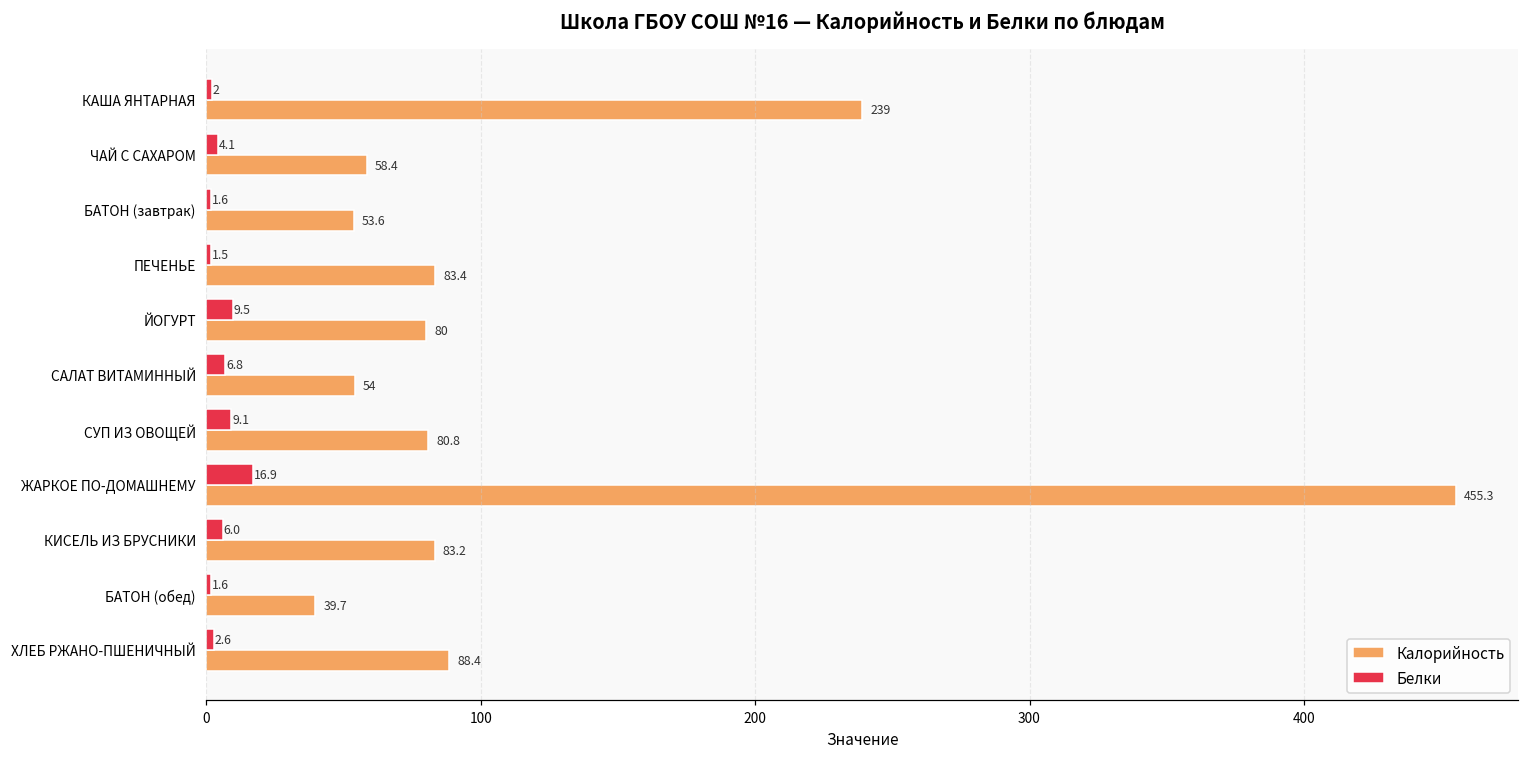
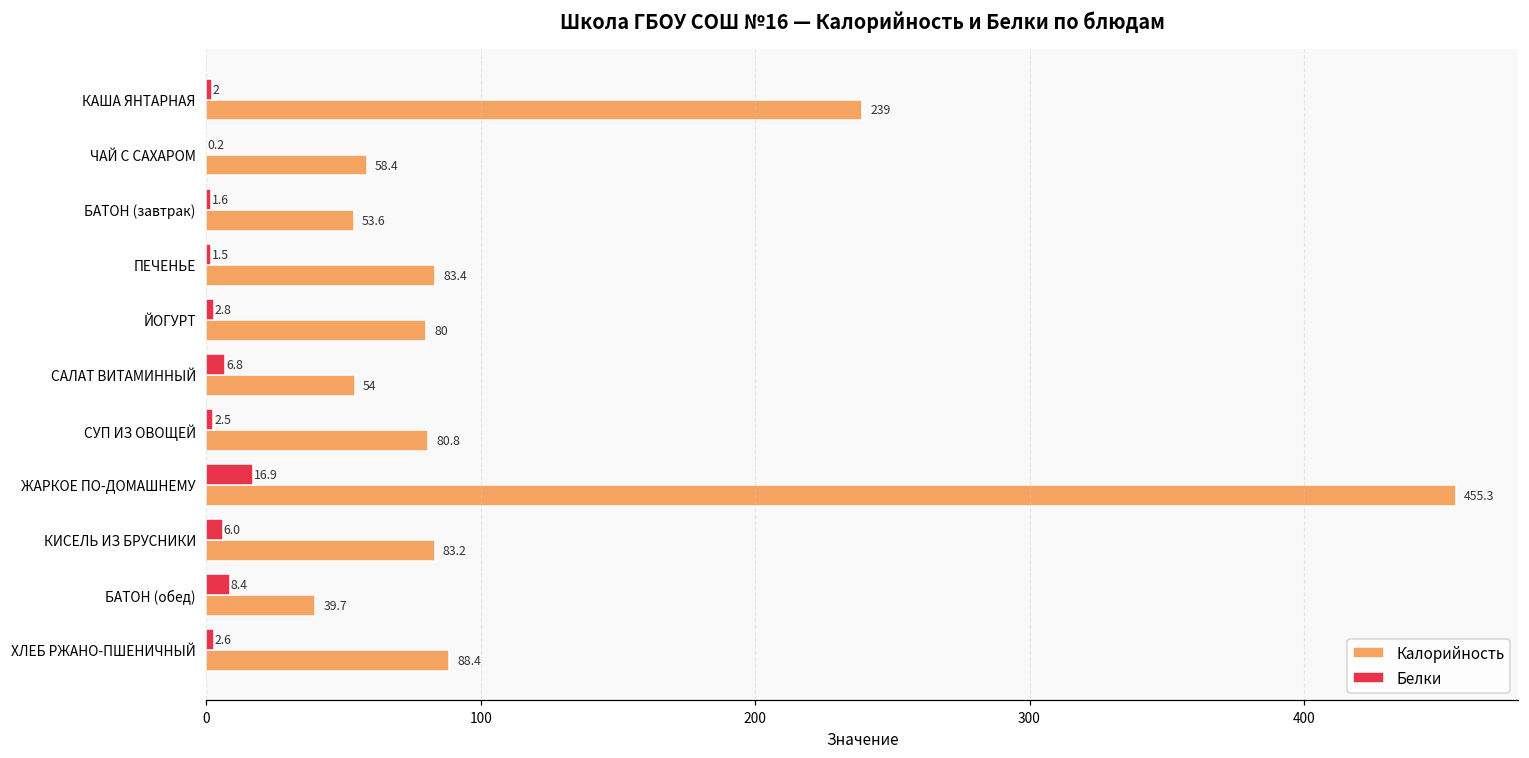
Белки, ЧАЙ С САХАРОМ: 4.1 -> 0.2
Белки, ЙОГУРТ: 9.5 -> 2.8
Белки, СУП ИЗ ОВОЩЕЙ: 9.1 -> 2.5
Белки, БАТОН (обед): 1.6 -> 8.4
